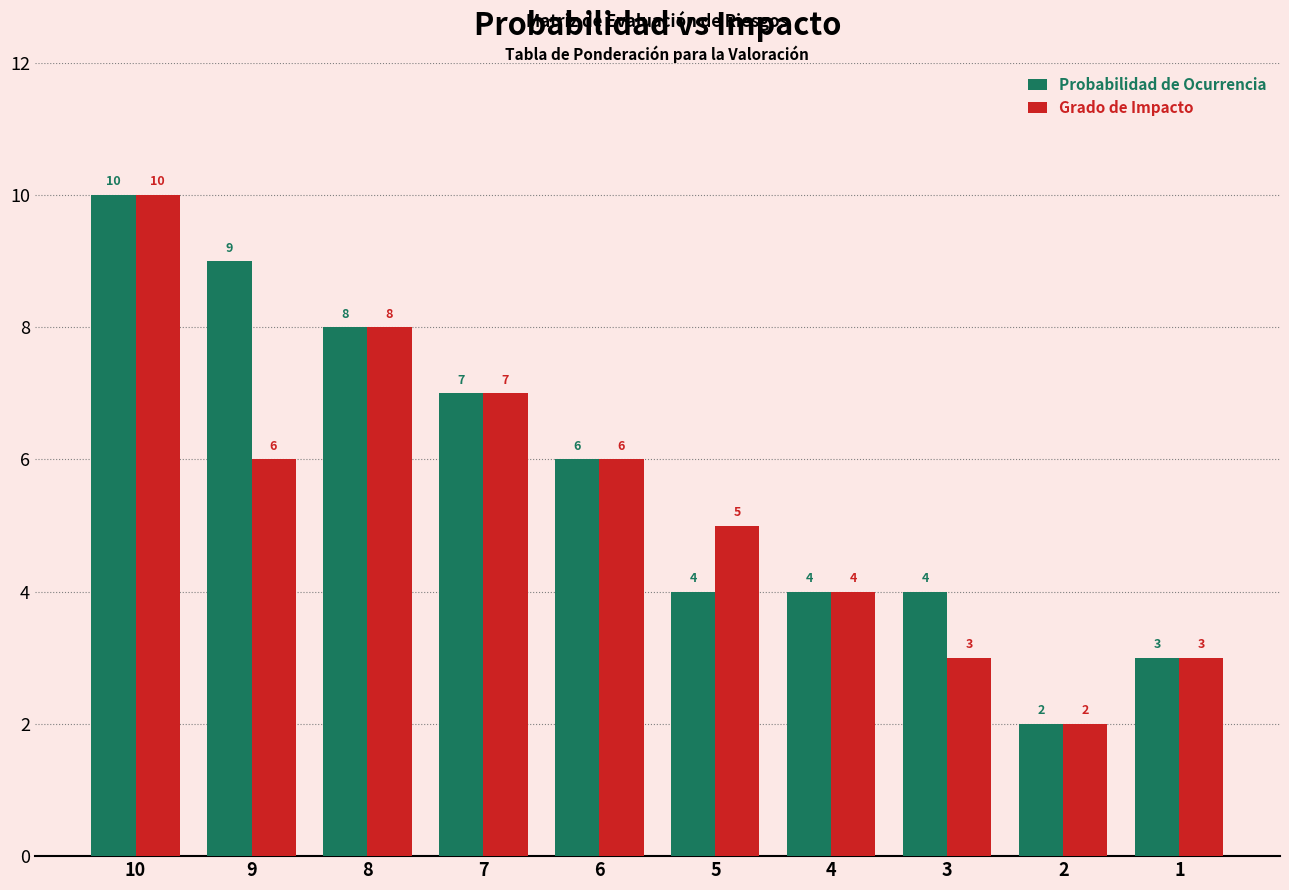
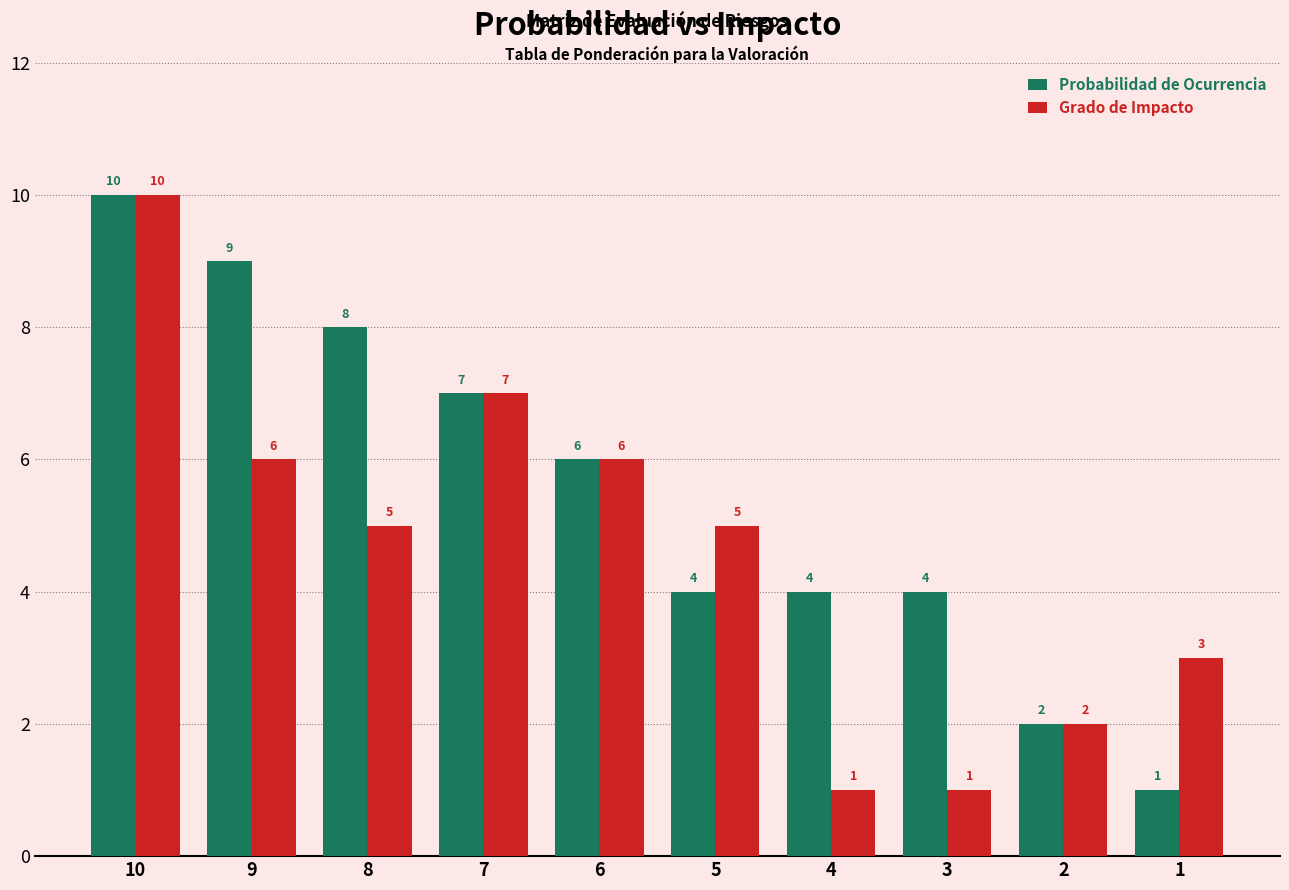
Grado de Impacto, 8: 8 -> 5
Grado de Impacto, 4: 4 -> 1
Grado de Impacto, 3: 3 -> 1
Probabilidad de Ocurrencia, 1: 3 -> 1
